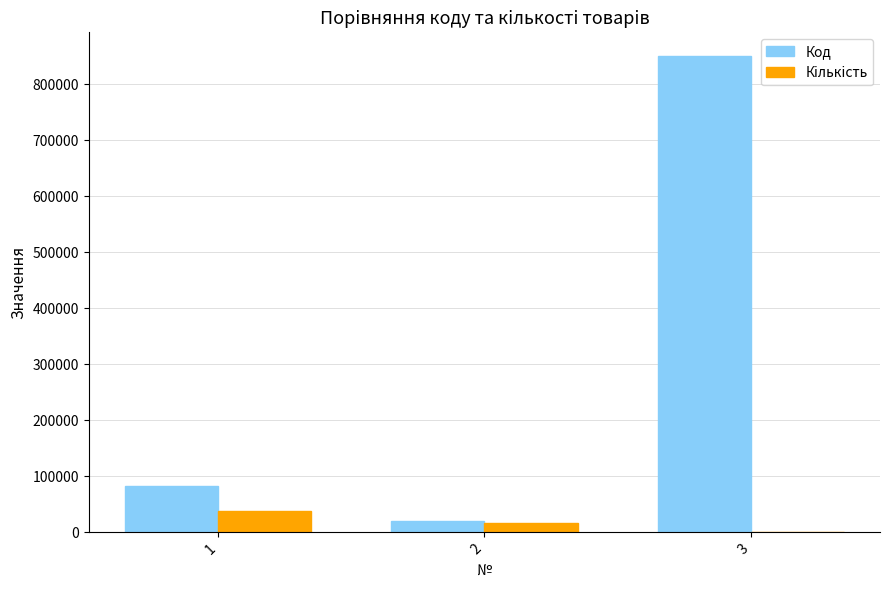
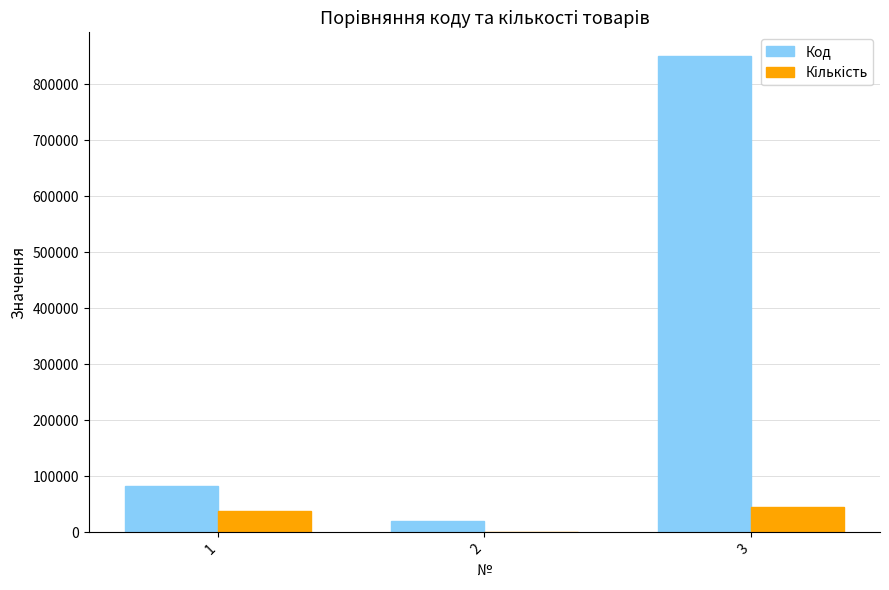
Кількість, 2: 20000 -> 0
Кількість, 3: 0 -> 50000
